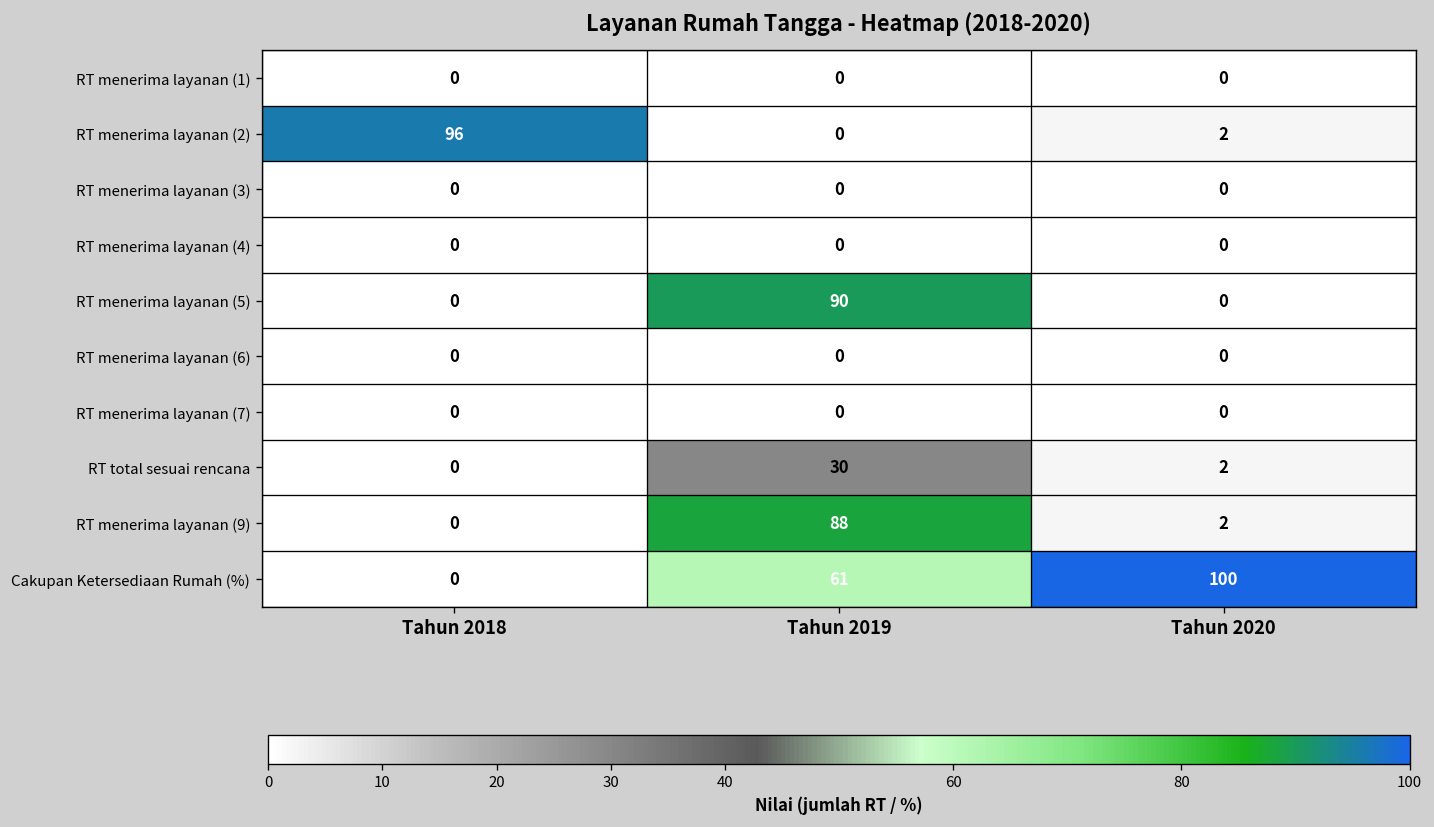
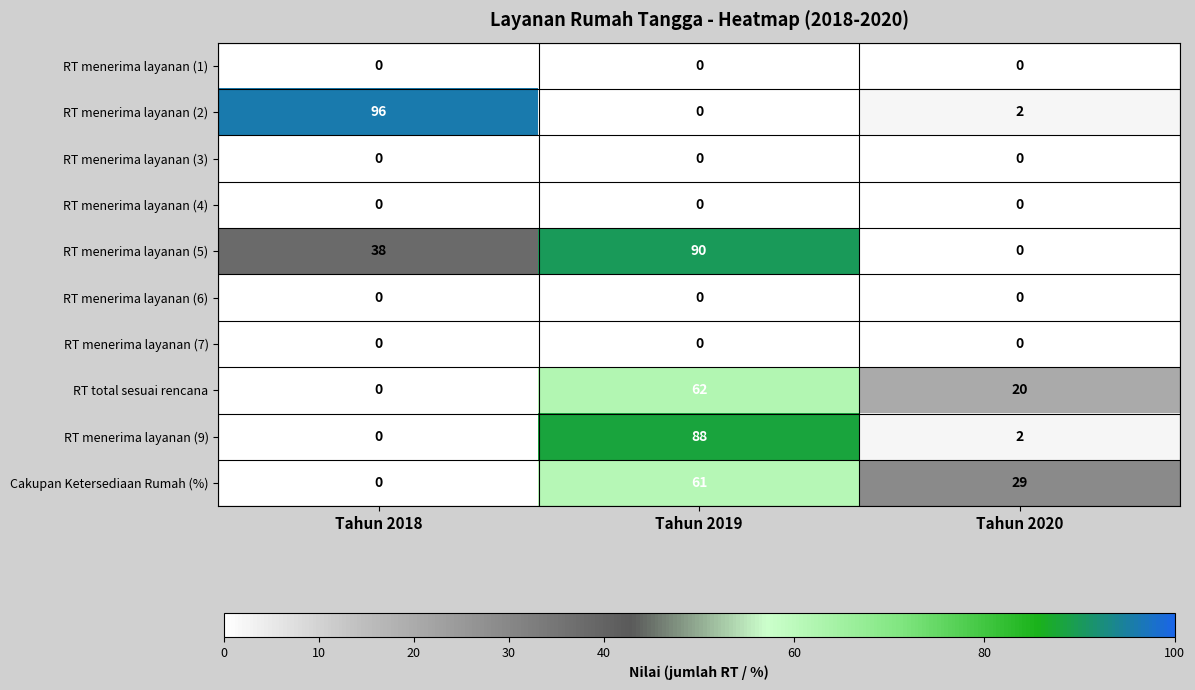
RT menerima layanan (5), Tahun 2018: 0 -> 38
RT total sesuai rencana, Tahun 2019: 30 -> 62
RT total sesuai rencana, Tahun 2020: 2 -> 20
Cakupan Ketersediaan Rumah (%), Tahun 2020: 100 -> 29
